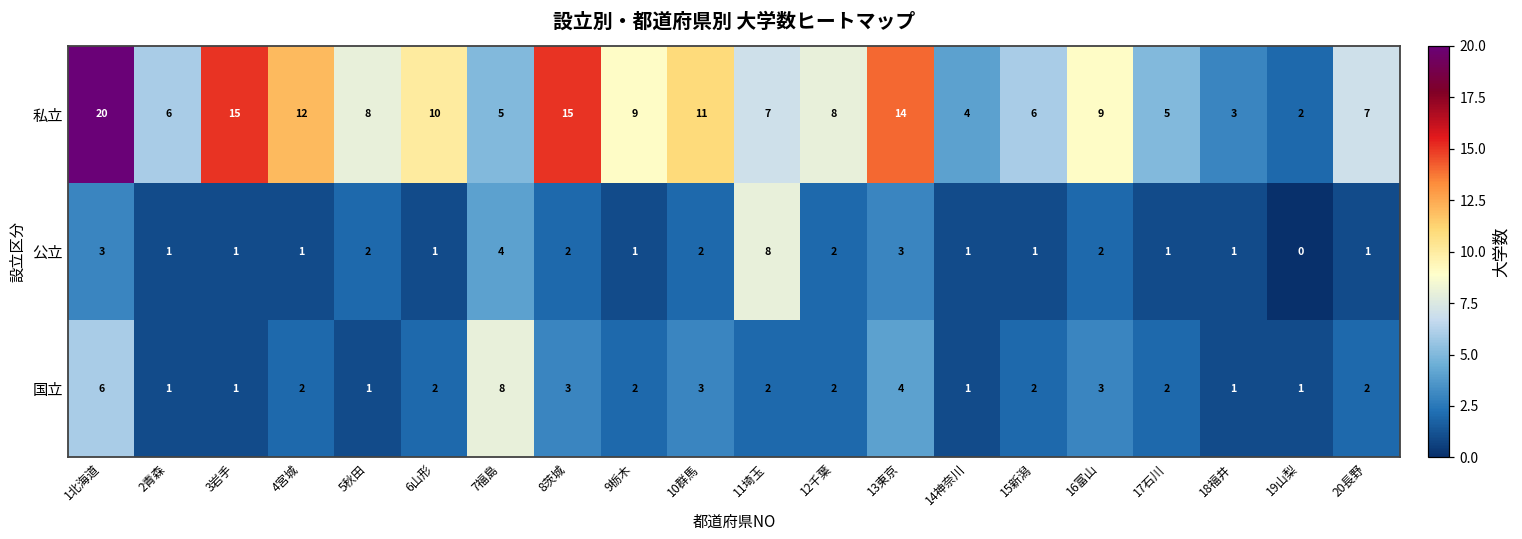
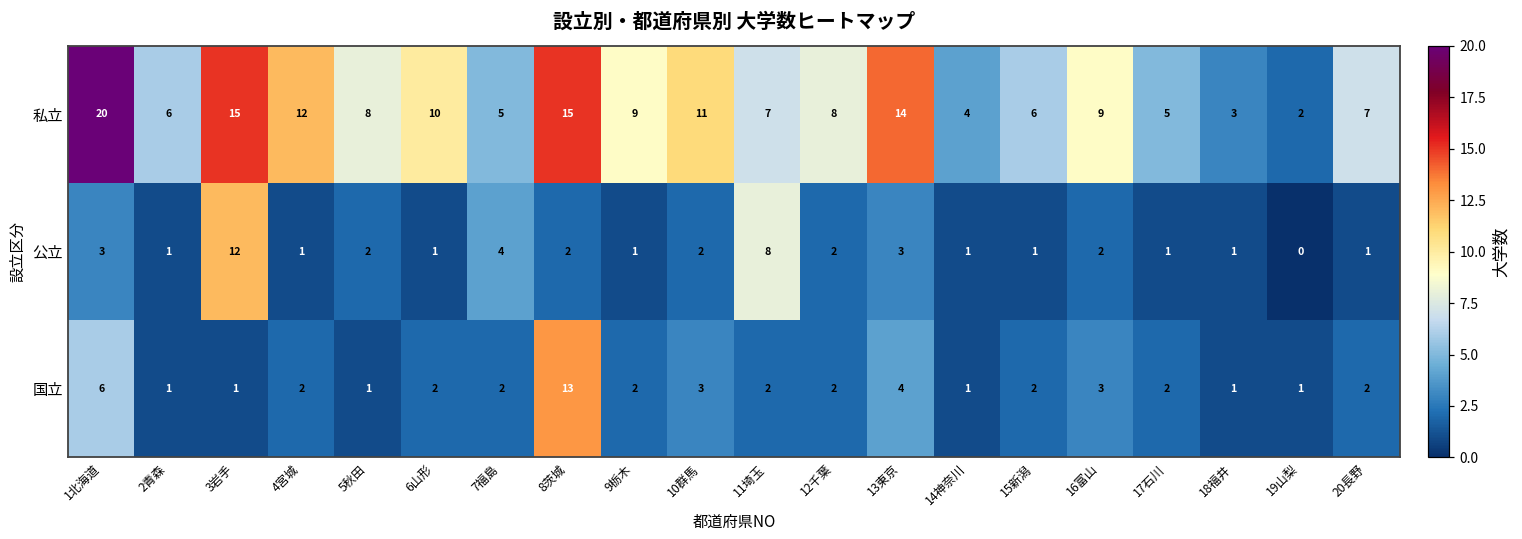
公立, 3岩手: 1 -> 12
国立, 7福島: 8 -> 2
国立, 8茨城: 3 -> 13
